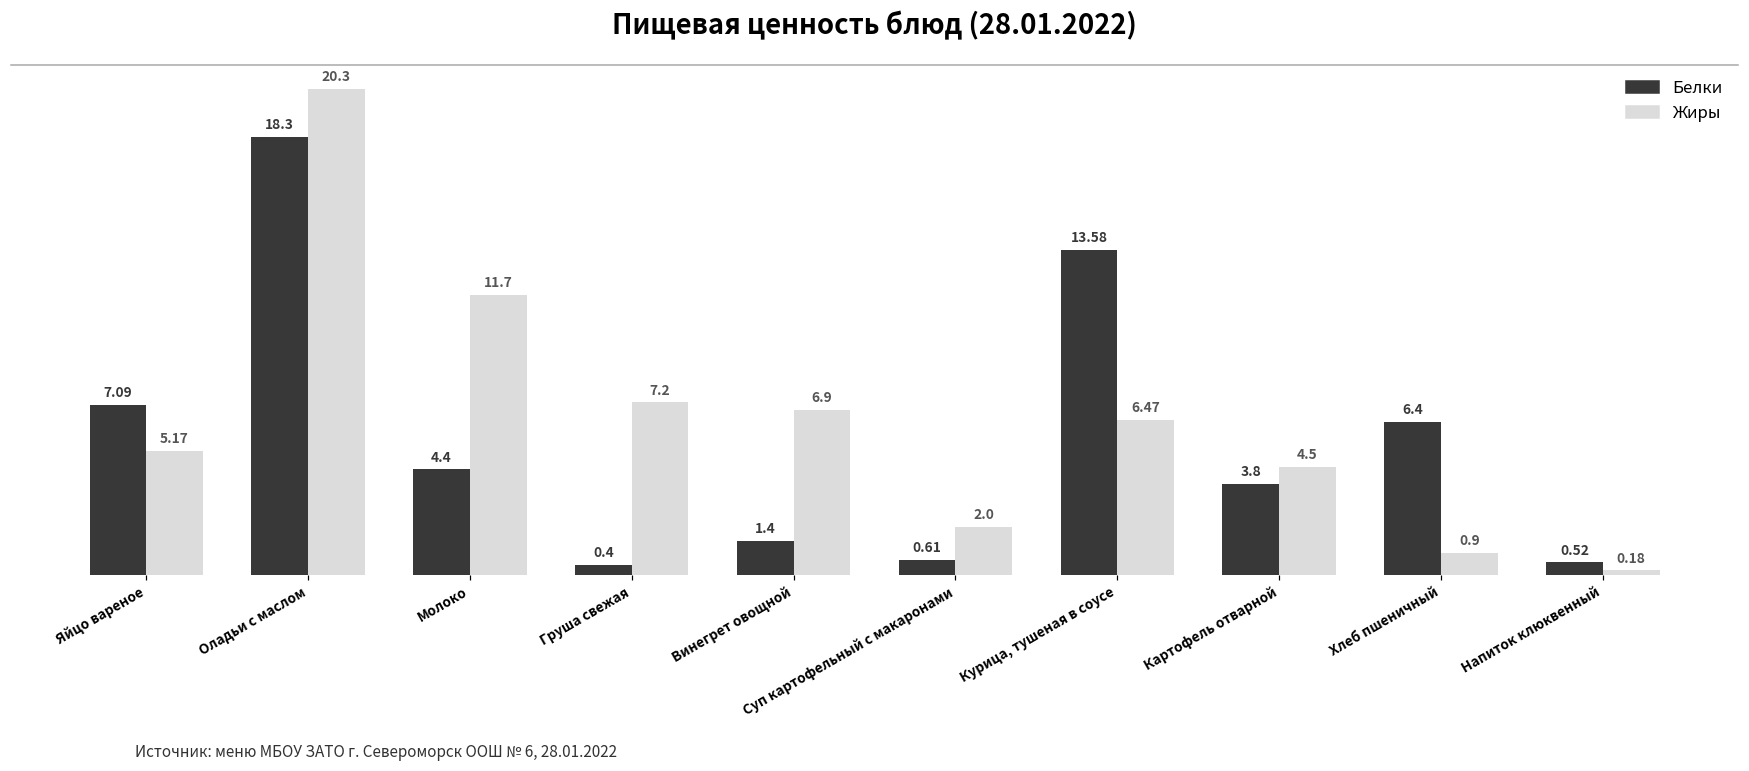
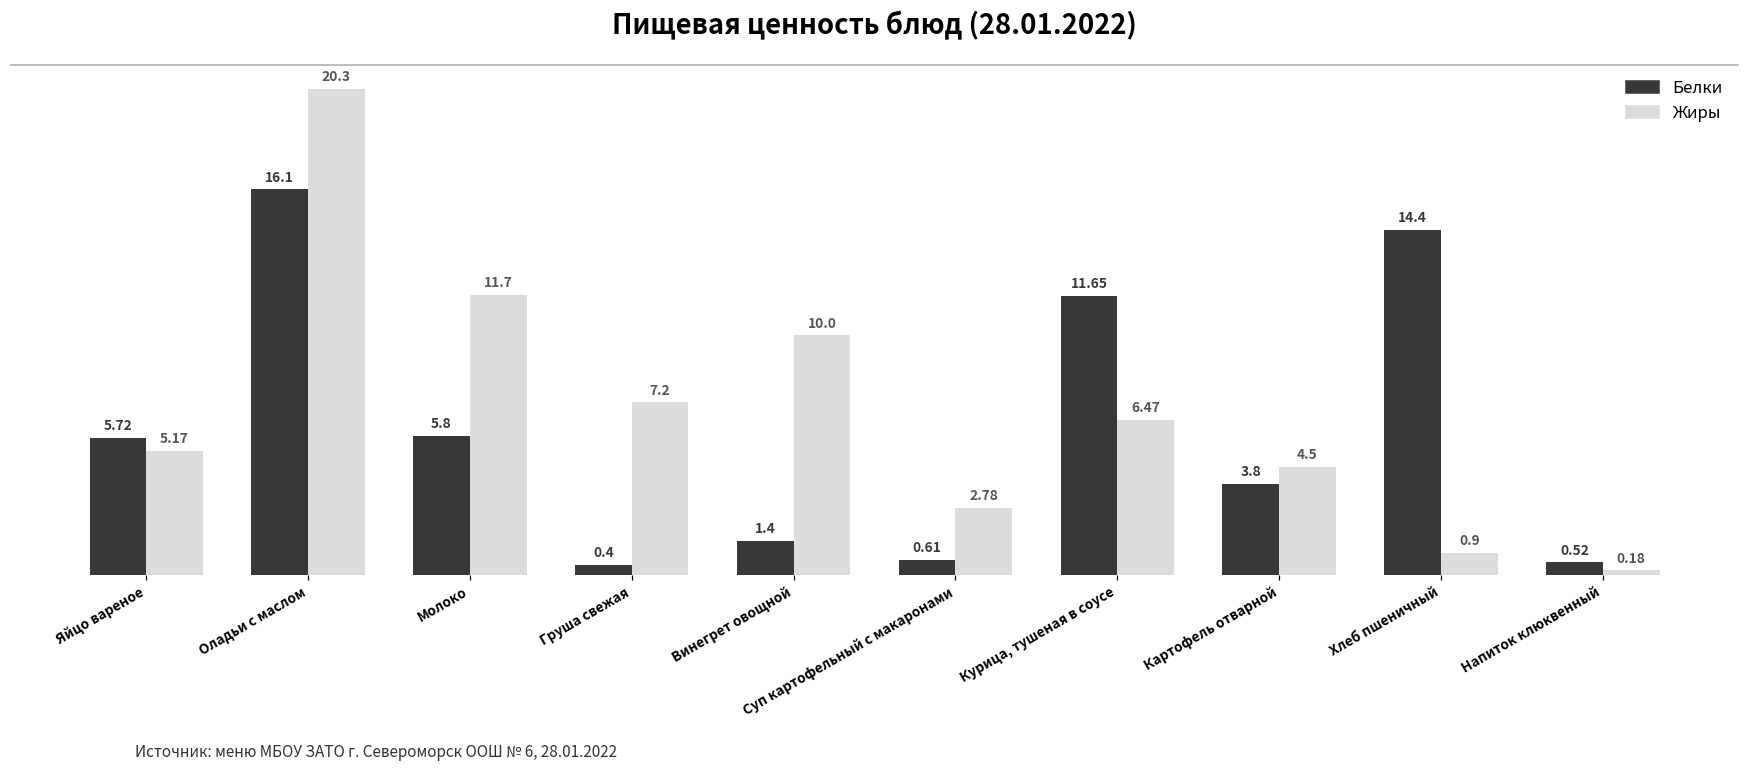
Белки, Яйцо вареное: 7.09 -> 5.72
Белки, Оладьи с маслом: 18.3 -> 16.1
Белки, Молоко: 4.4 -> 5.8
Жиры, Винегрет овощной: 6.9 -> 10.0
Жиры, Суп картофельный с макаронами: 2.0 -> 2.78
Белки, Курица, тушеная в соусе: 13.58 -> 11.65
Белки, Хлеб пшеничный: 6.4 -> 14.4
